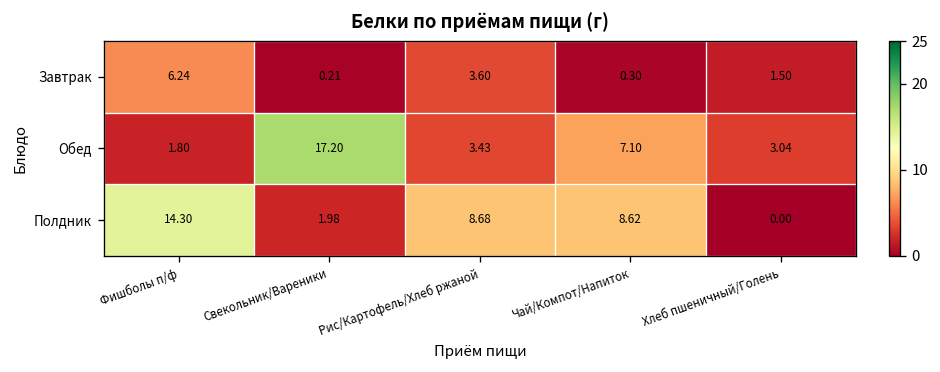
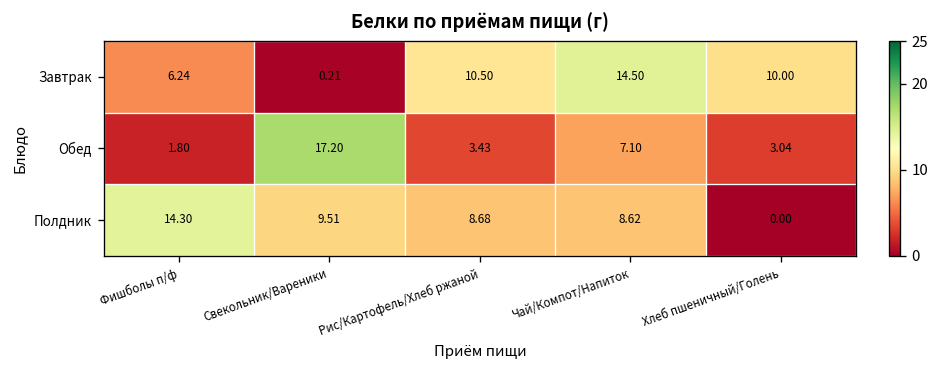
Завтрак, Рис/Картофель/Хлеб ржаной: 3.60 -> 10.50
Завтрак, Чай/Компот/Напиток: 0.30 -> 14.50
Завтрак, Хлеб пшеничный/Голень: 1.50 -> 10.00
Полдник, Свекольник/Вареники: 1.98 -> 9.51
